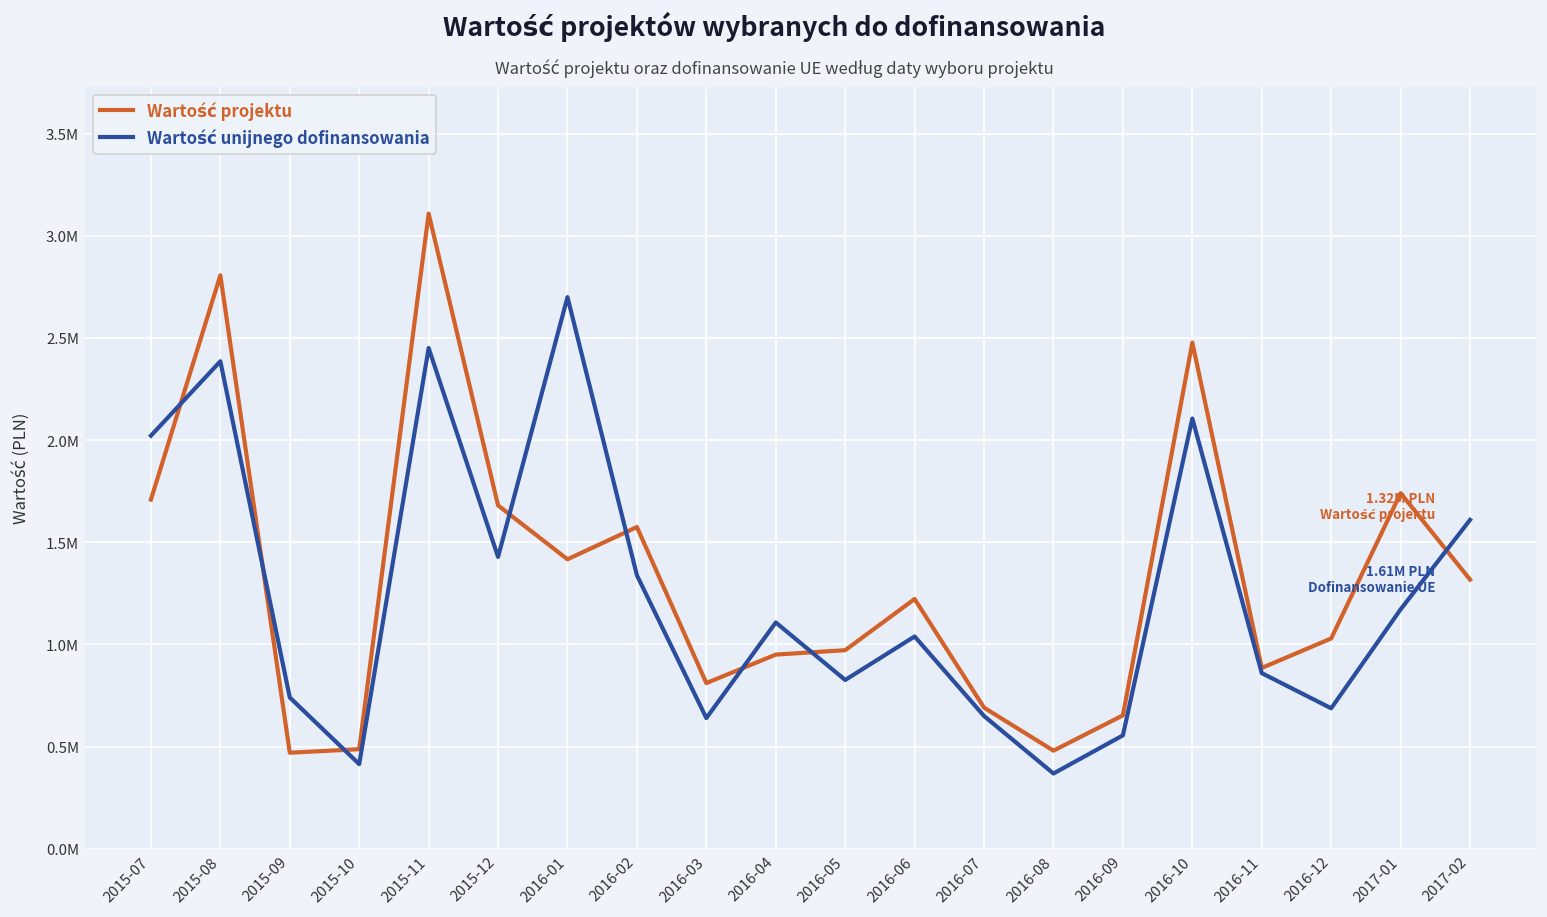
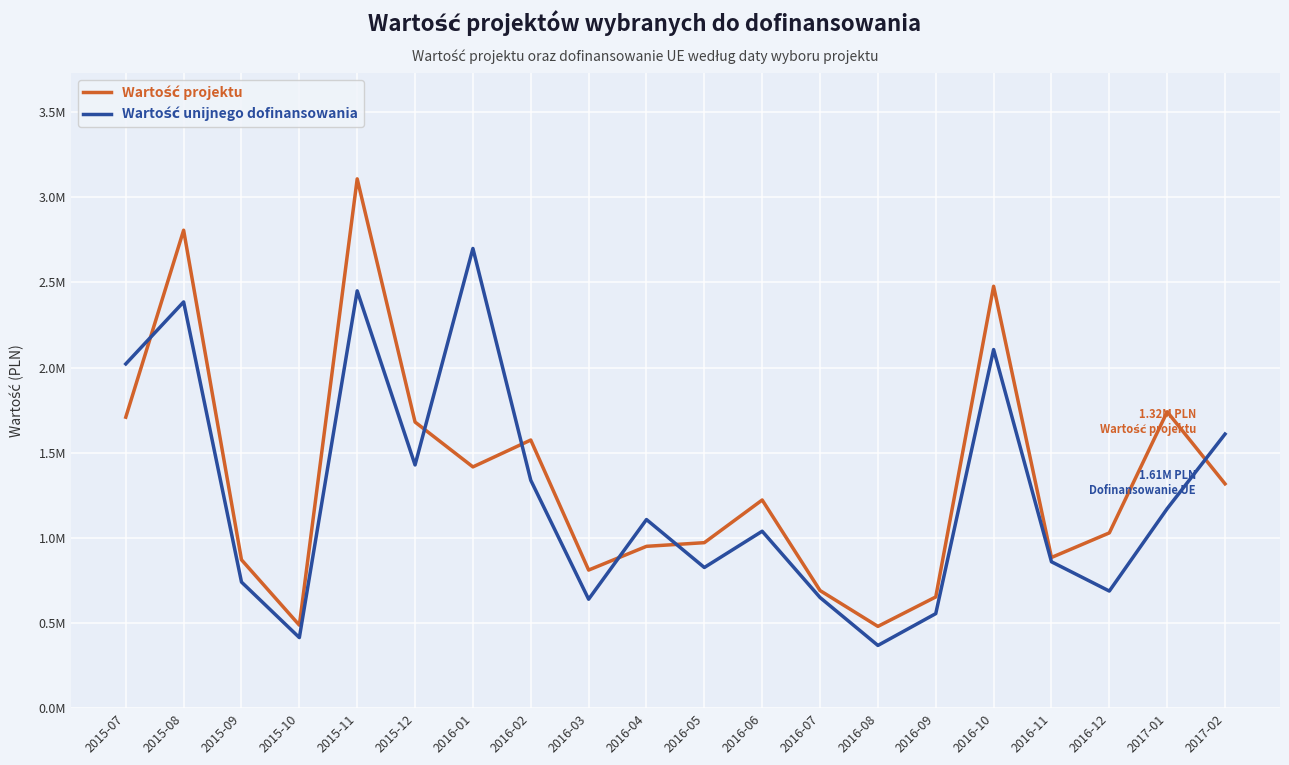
Wartość projektu, 2015-09: 470000 -> 870000
